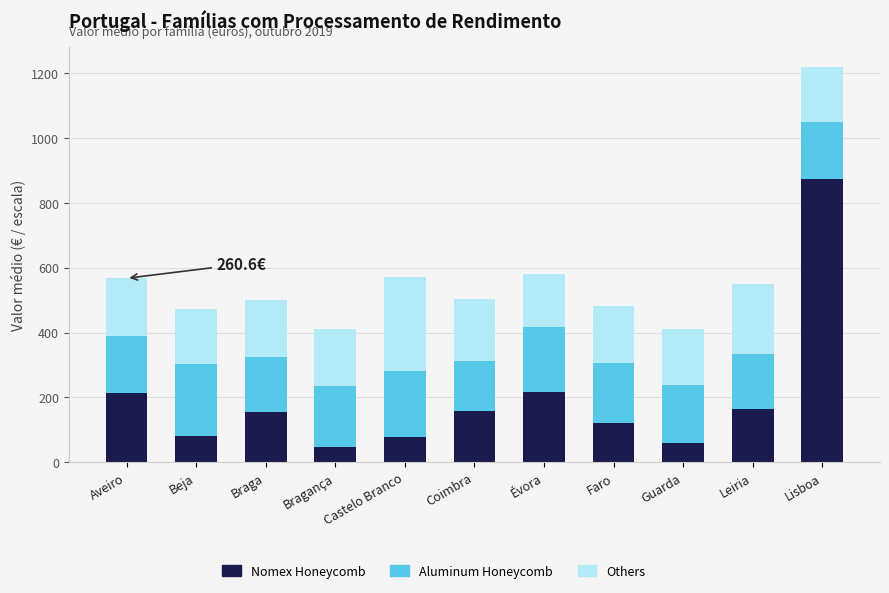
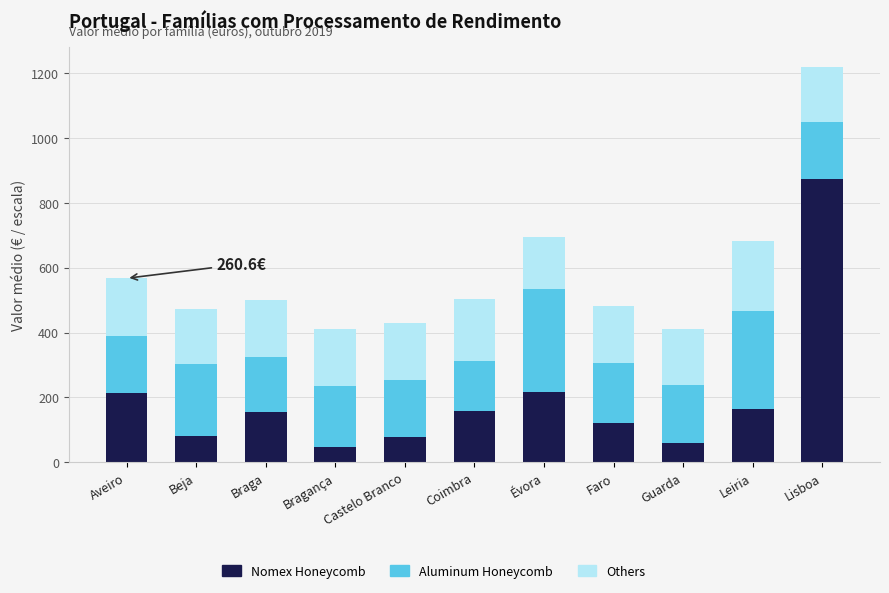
Aluminum Honeycomb, Castelo Branco: 210 -> 180
Others, Castelo Branco: 290 -> 170
Aluminum Honeycomb, Évora: 200 -> 320
Aluminum Honeycomb, Leiria: 170 -> 300
